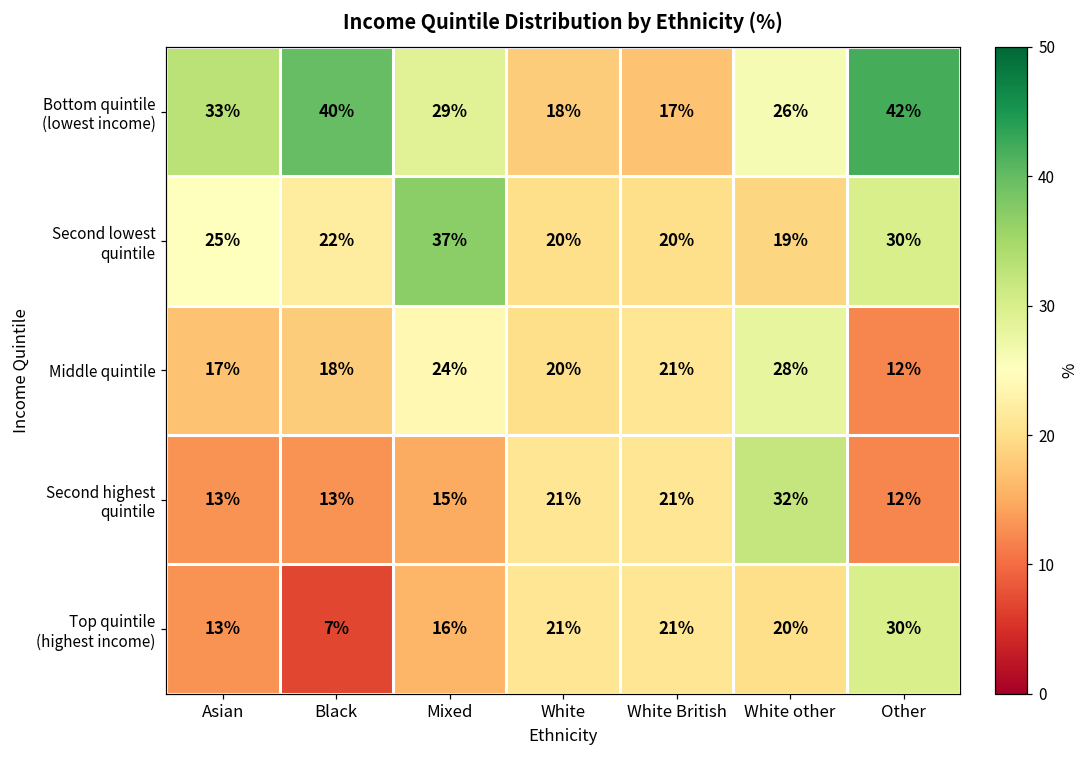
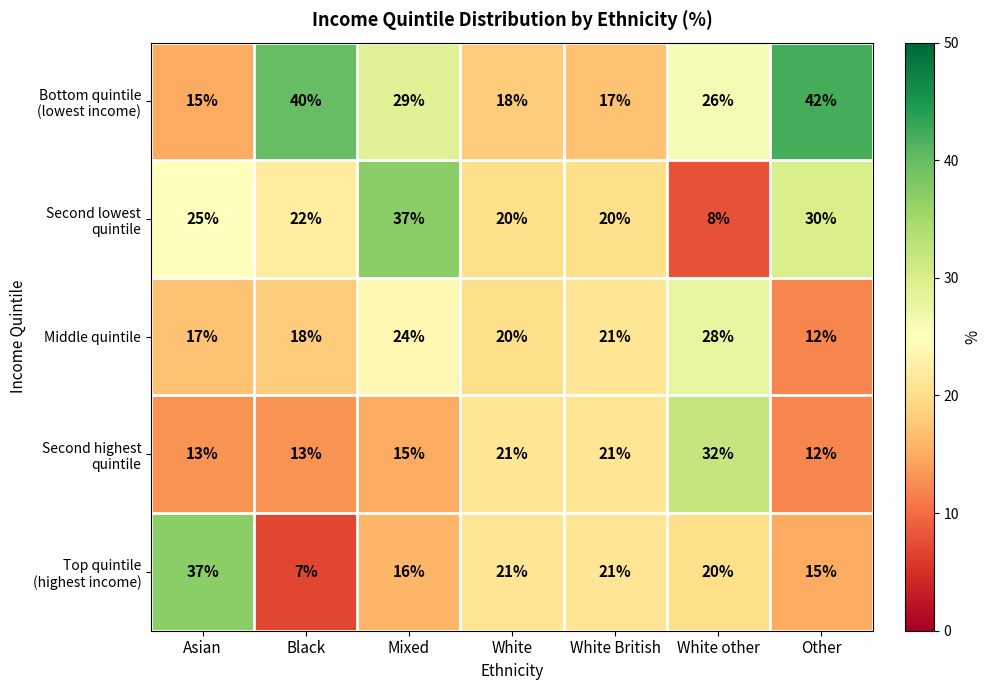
Bottom quintile (lowest income), Asian: 33% -> 15%
Second lowest quintile, White other: 19% -> 8%
Top quintile (highest income), Asian: 13% -> 37%
Top quintile (highest income), Other: 30% -> 15%
